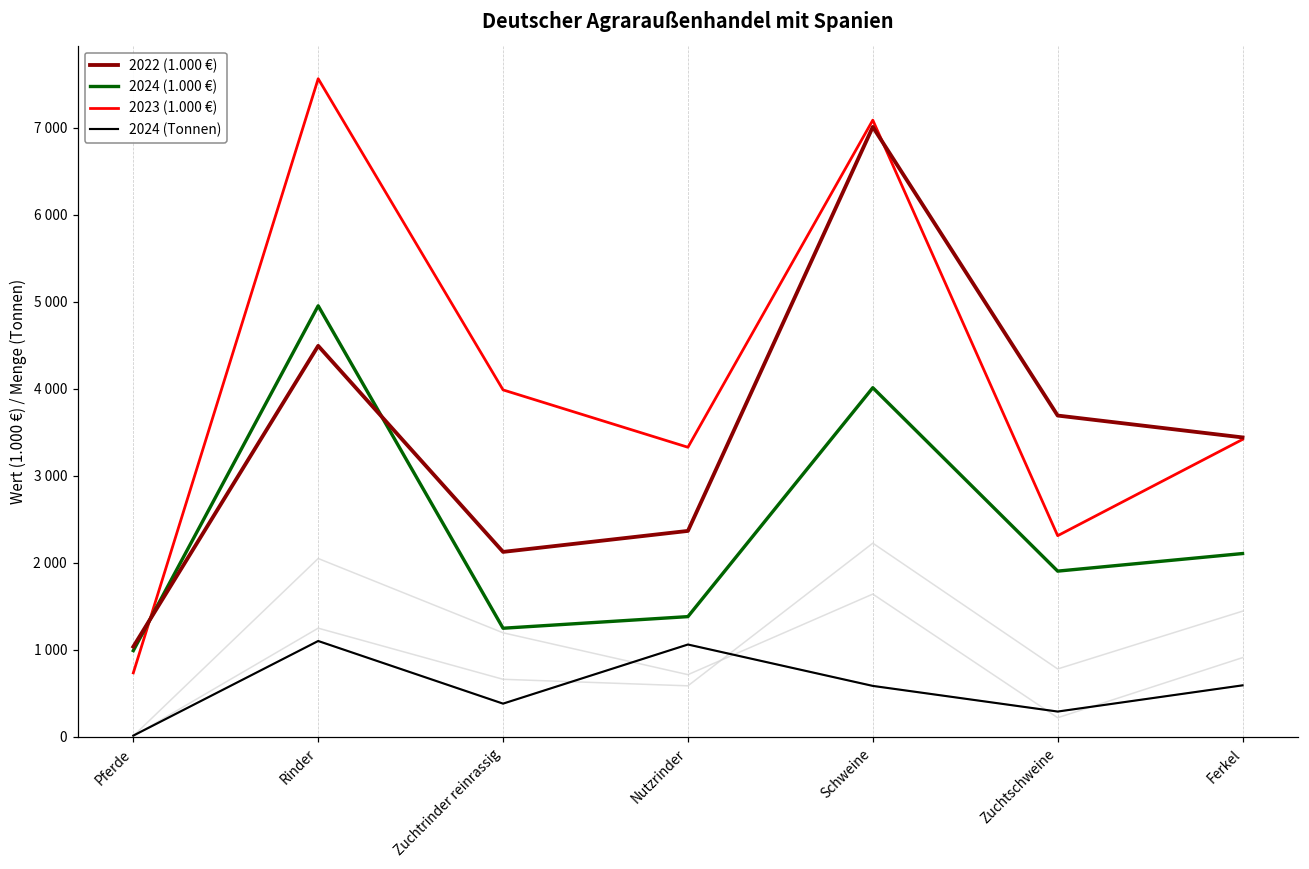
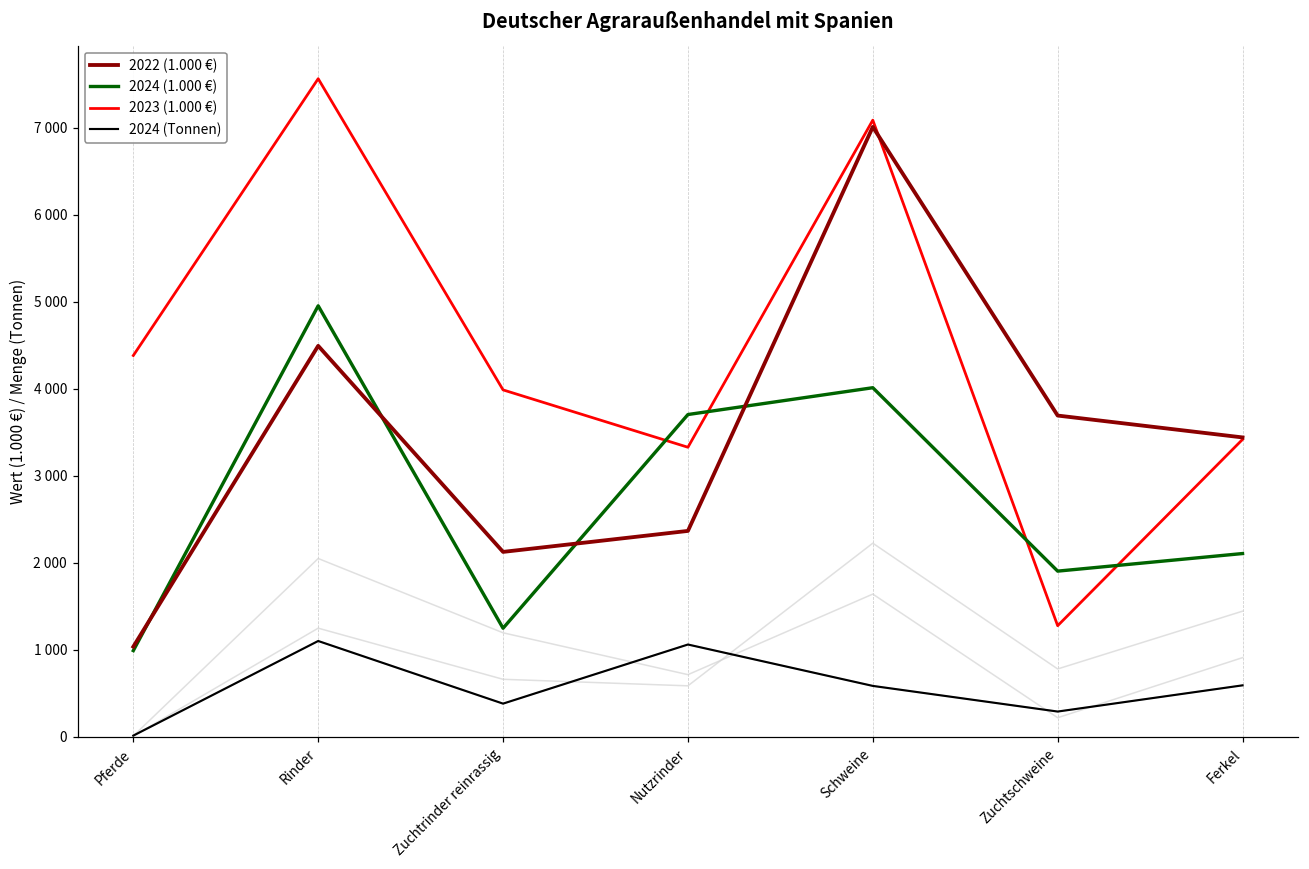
2023 (1.000 €), Pferde: 700 -> 4400
2024 (1.000 €), Nutzrinder: 1400 -> 3700
2023 (1.000 €), Zuchtschweine: 2300 -> 1300
